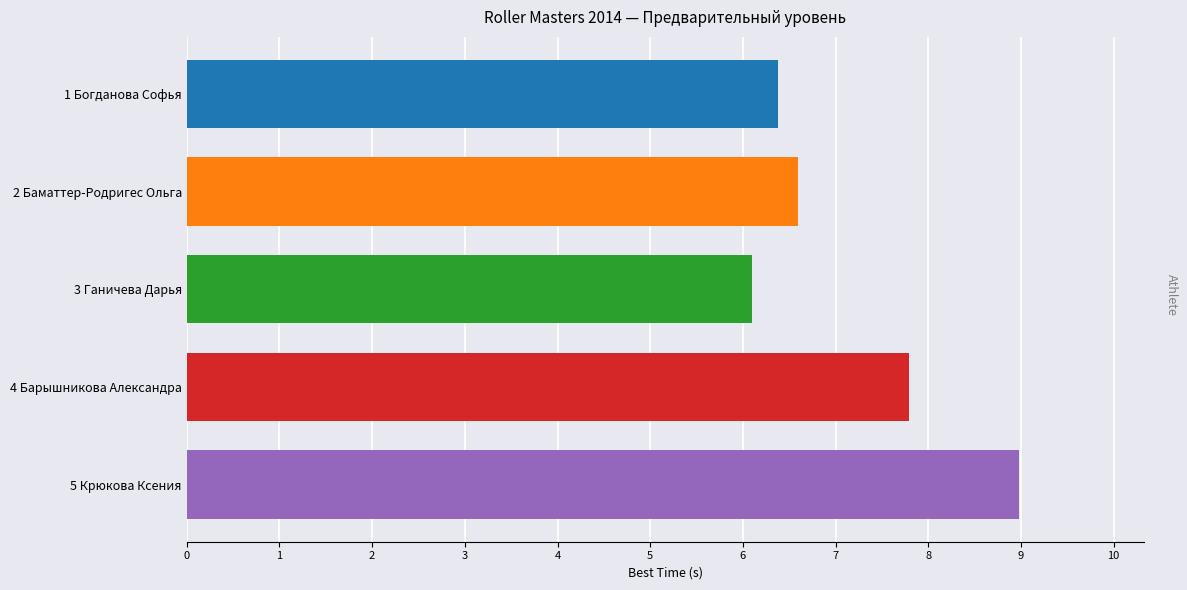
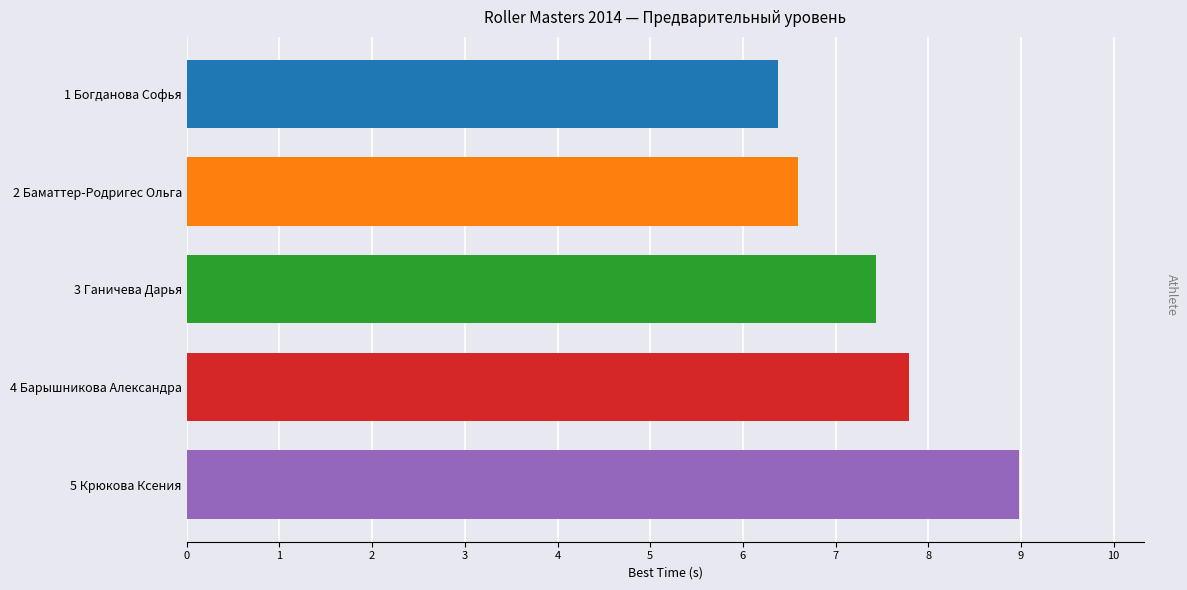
3 Ганичева Дарья: 6.1 -> 7.4
